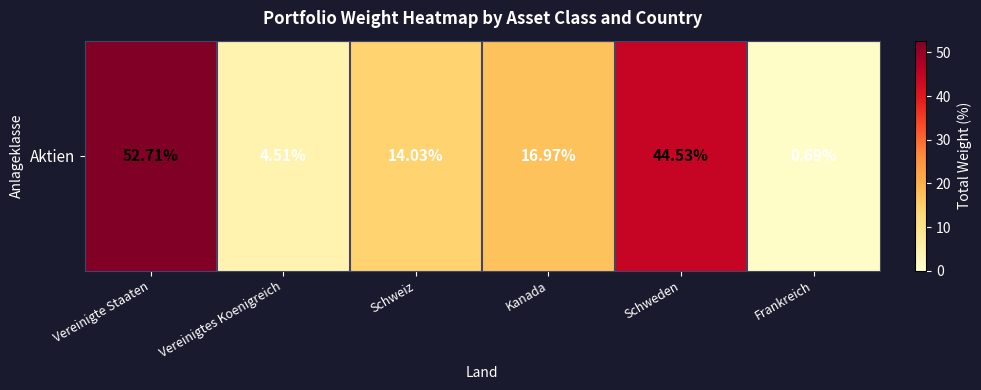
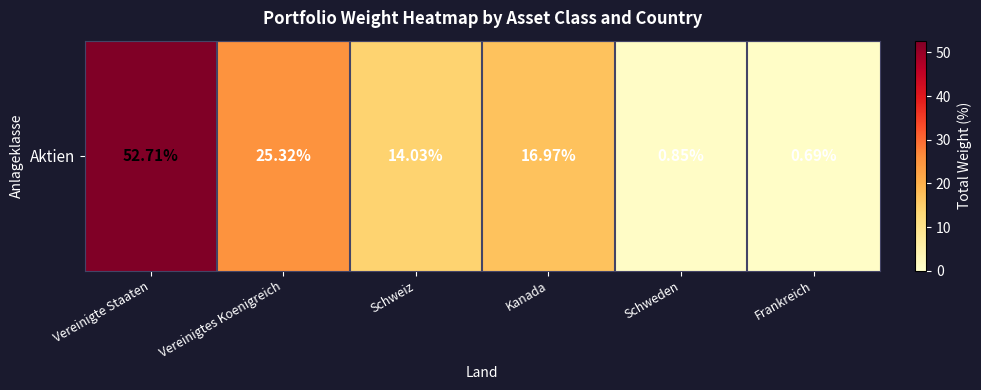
Aktien, Vereinigtes Koenigreich: 4.51% -> 25.32%
Aktien, Schweden: 44.53% -> 0.85%
